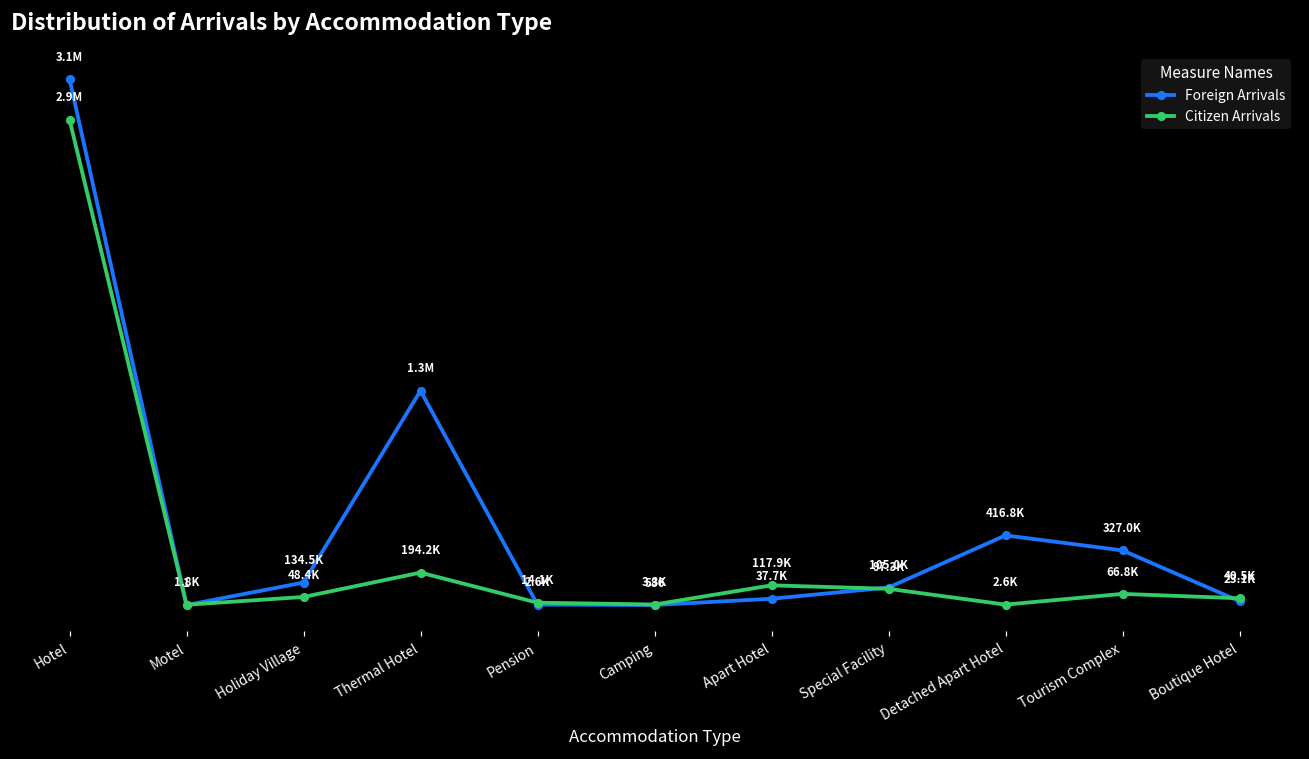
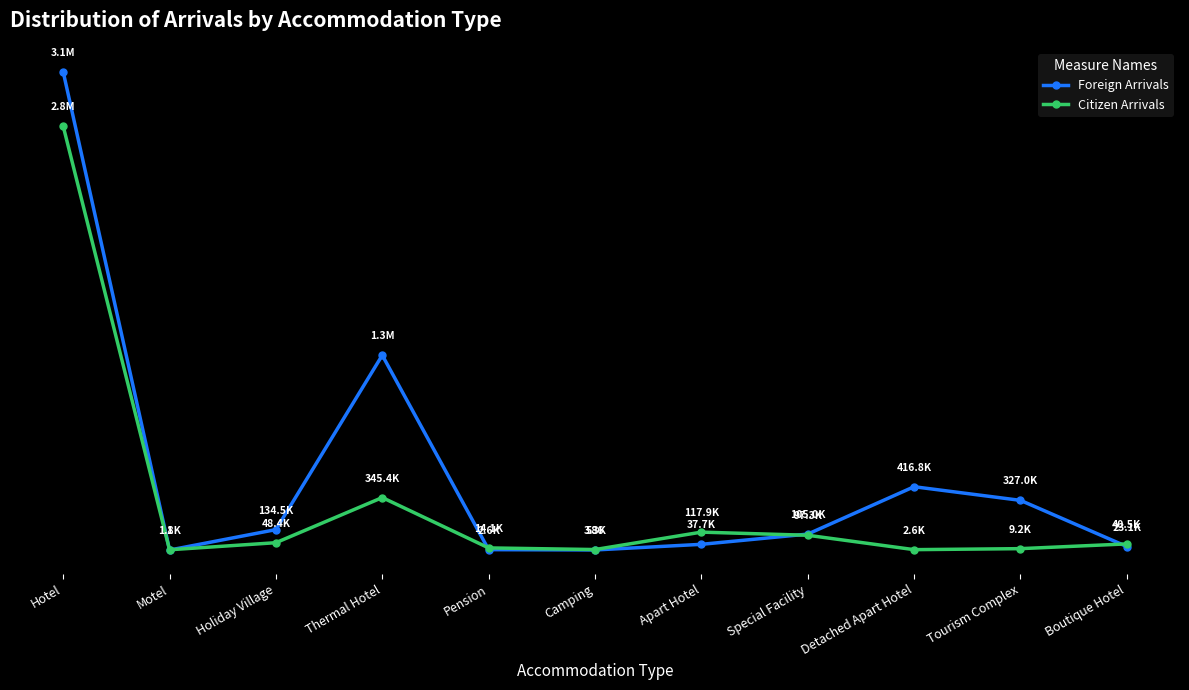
Citizen Arrivals, Hotel: 2.9M -> 2.8M
Citizen Arrivals, Thermal Hotel: 194.2K -> 345.4K
Citizen Arrivals, Tourism Complex: 66.8K -> 9.2K
